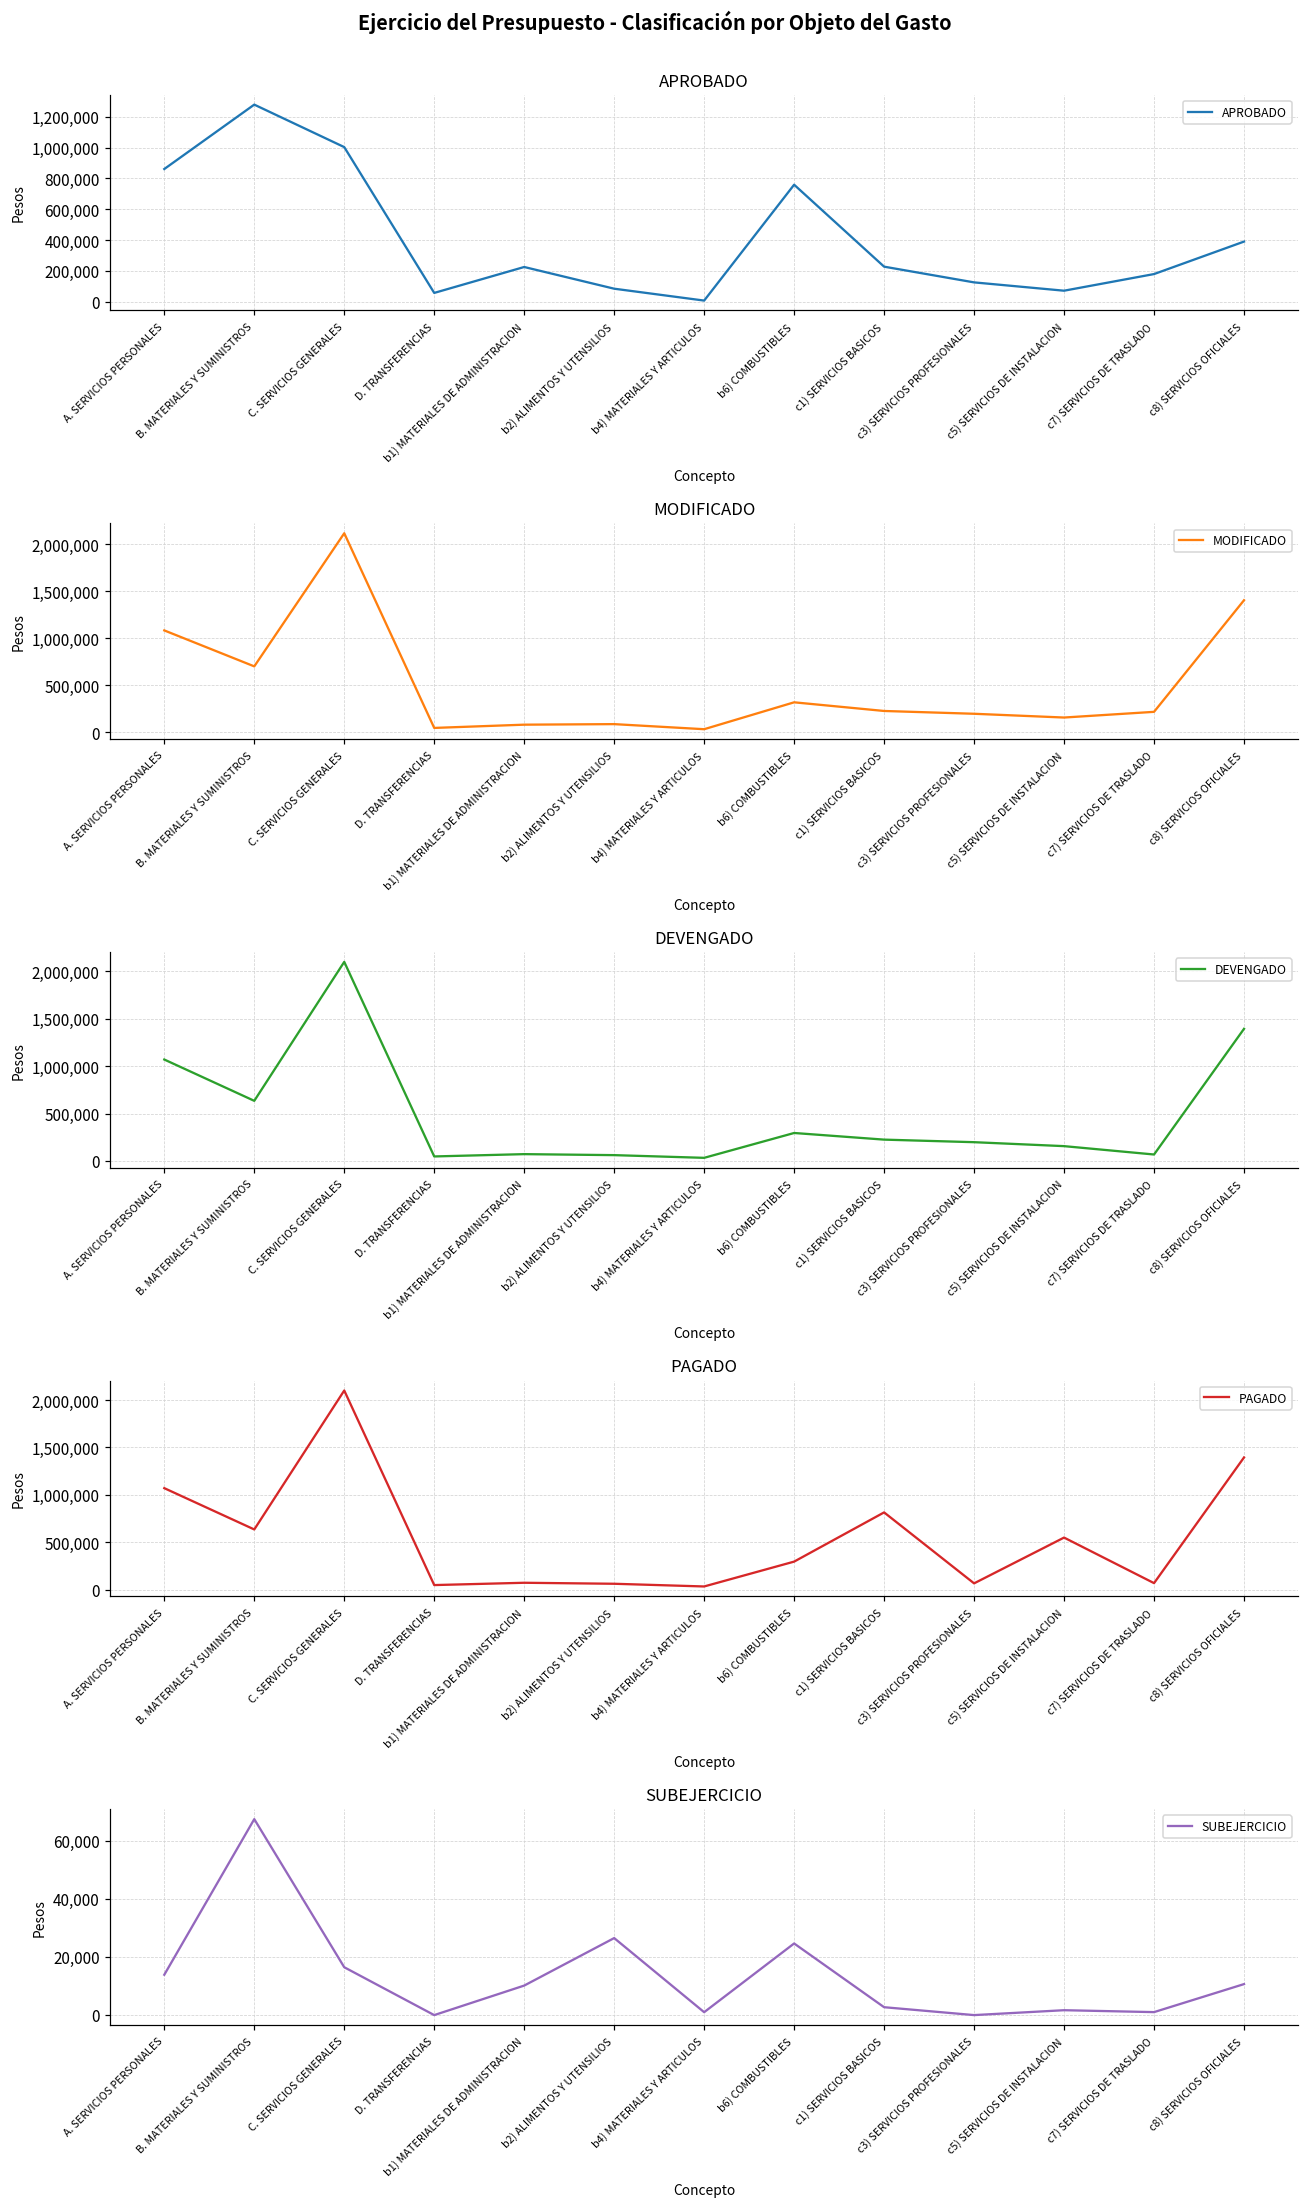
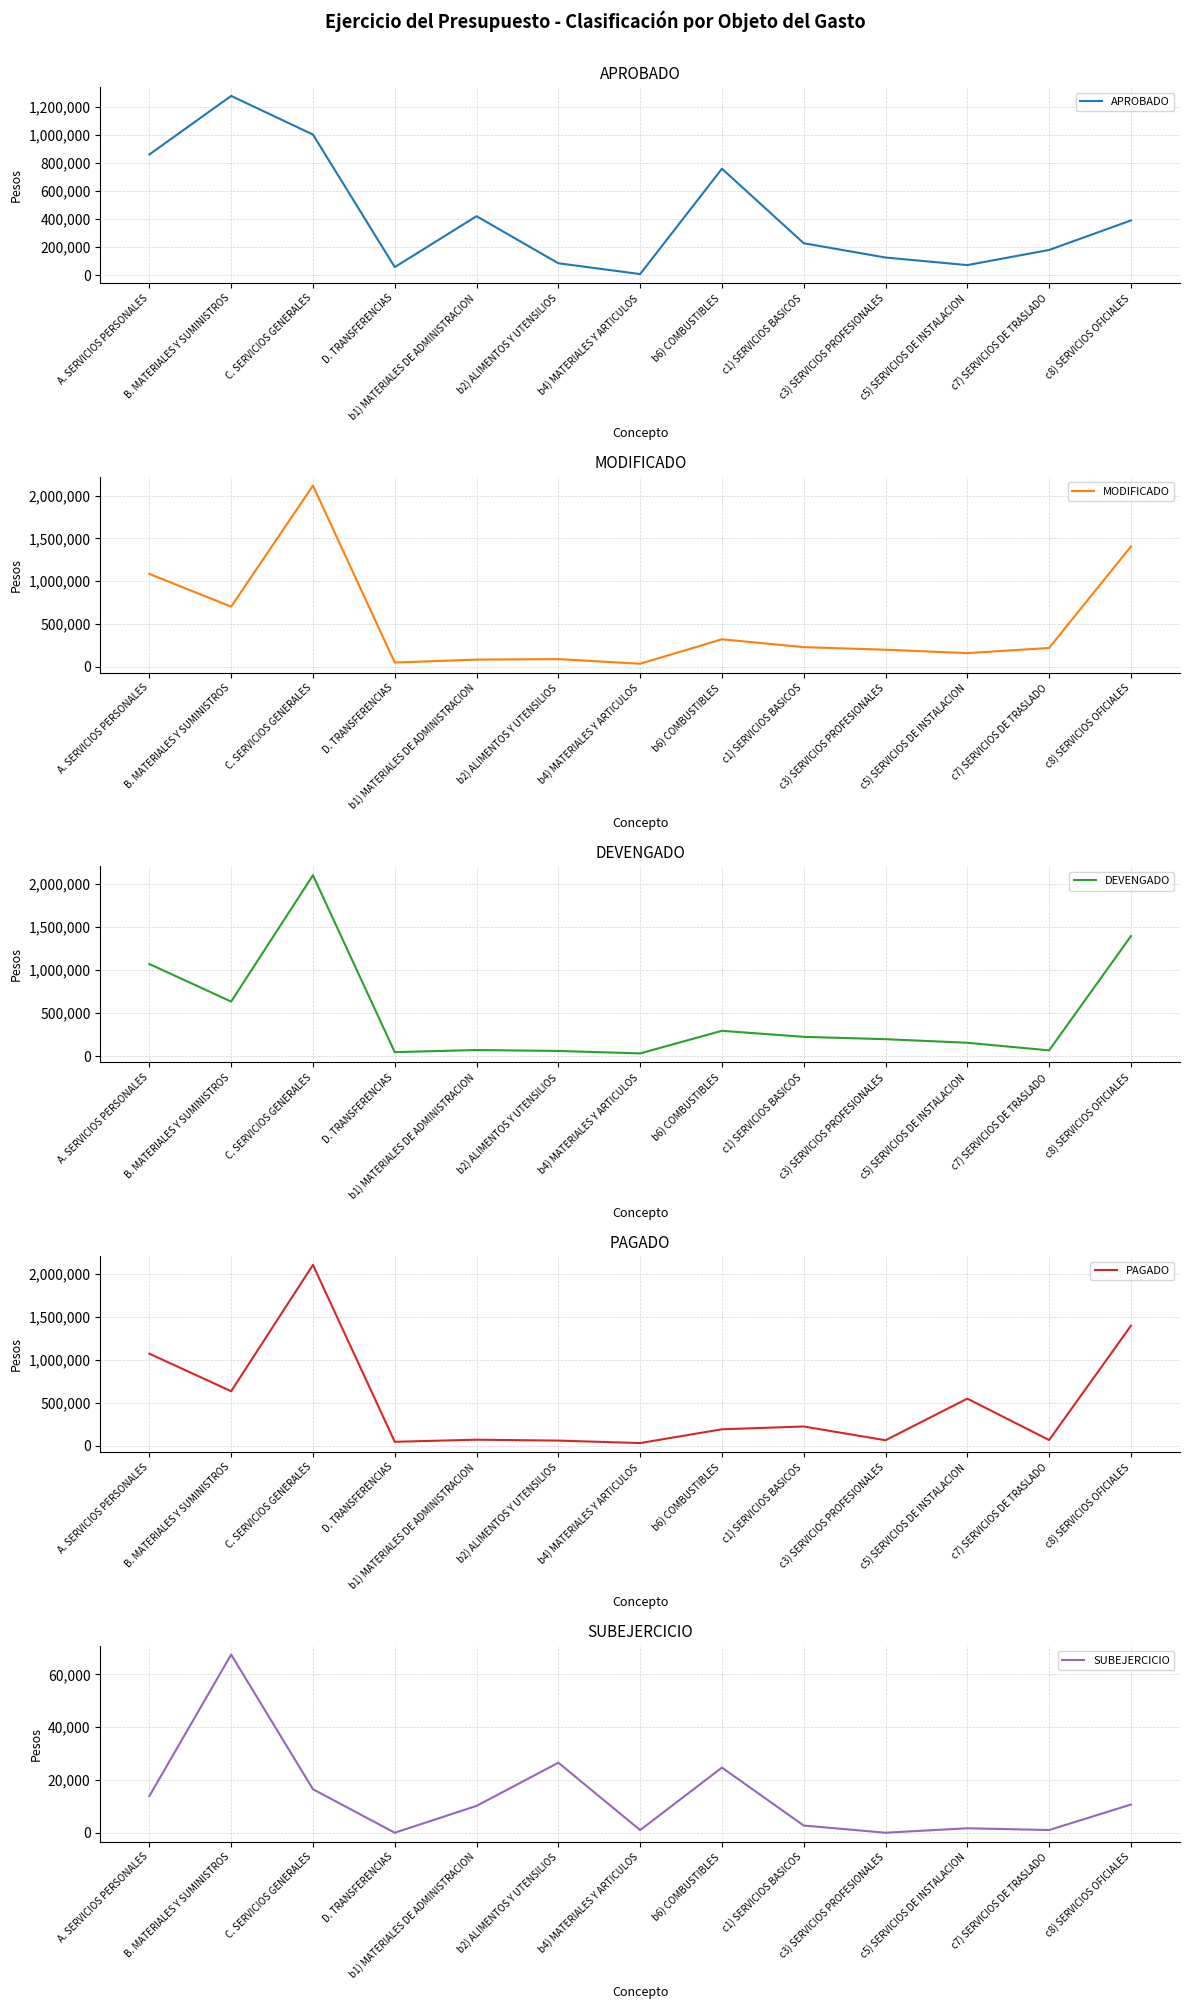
APROBADO, b1) MATERIALES DE ADMINISTRACION: 230,000 -> 420,000
PAGADO, b6) COMBUSTIBLES: 300,000 -> 200,000
PAGADO, c1) SERVICIOS BASICOS: 800,000 -> 200,000
